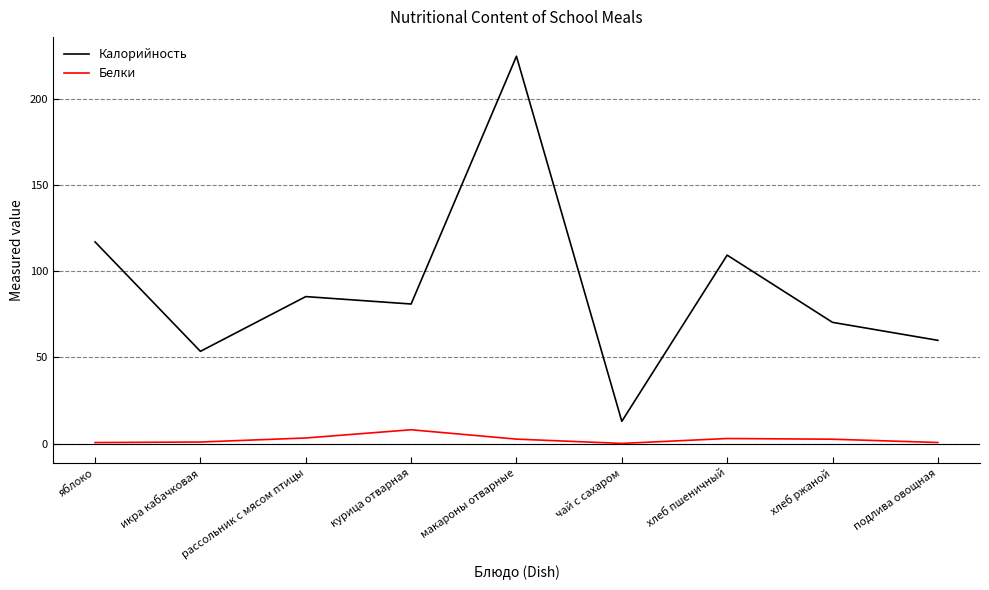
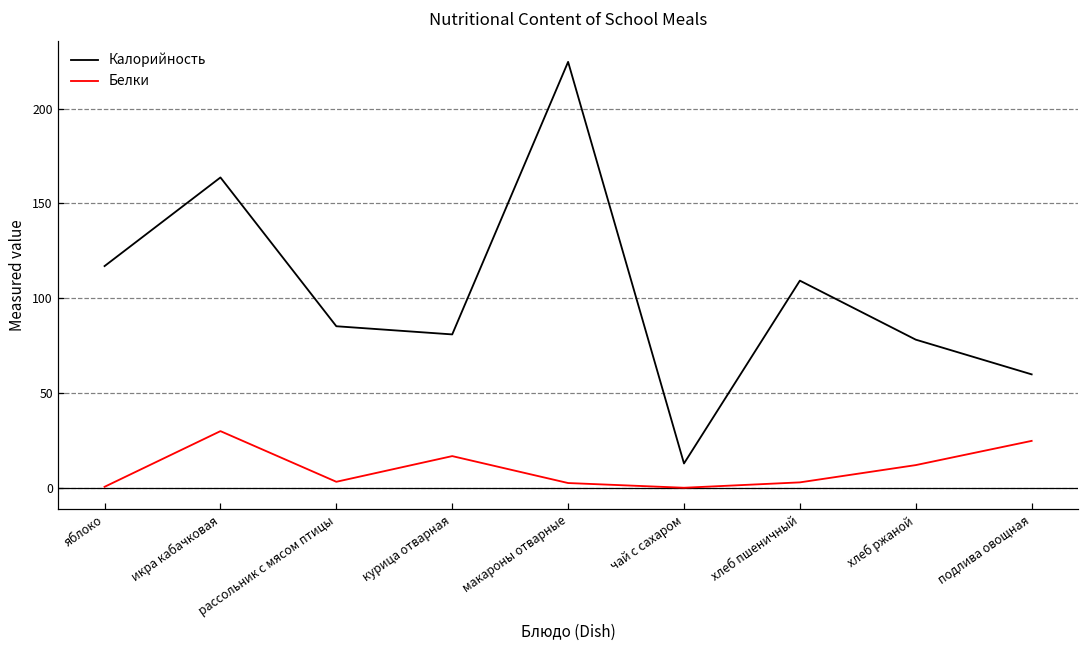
Калорийность, икра кабачковая: 54 -> 164
Белки, икра кабачковая: 1 -> 30
Белки, курица отварная: 8 -> 17
Калорийность, хлеб ржаной: 70 -> 78
Белки, хлеб ржаной: 3 -> 12
Белки, подлива овощная: 1 -> 25
